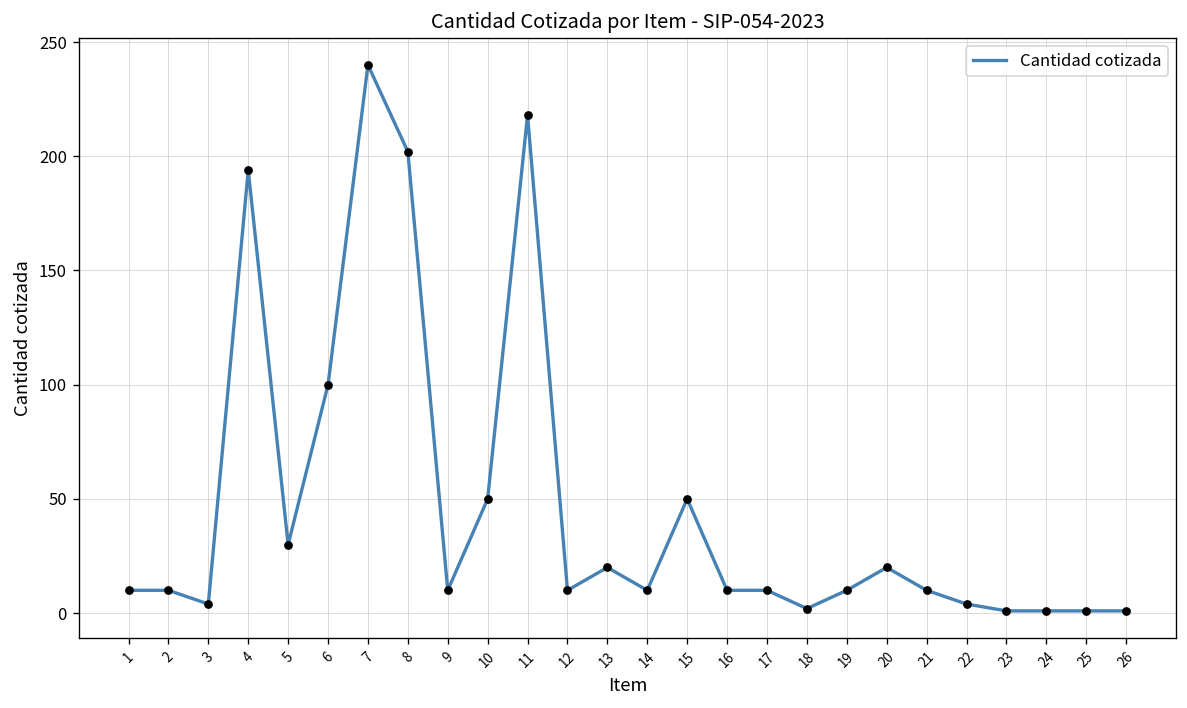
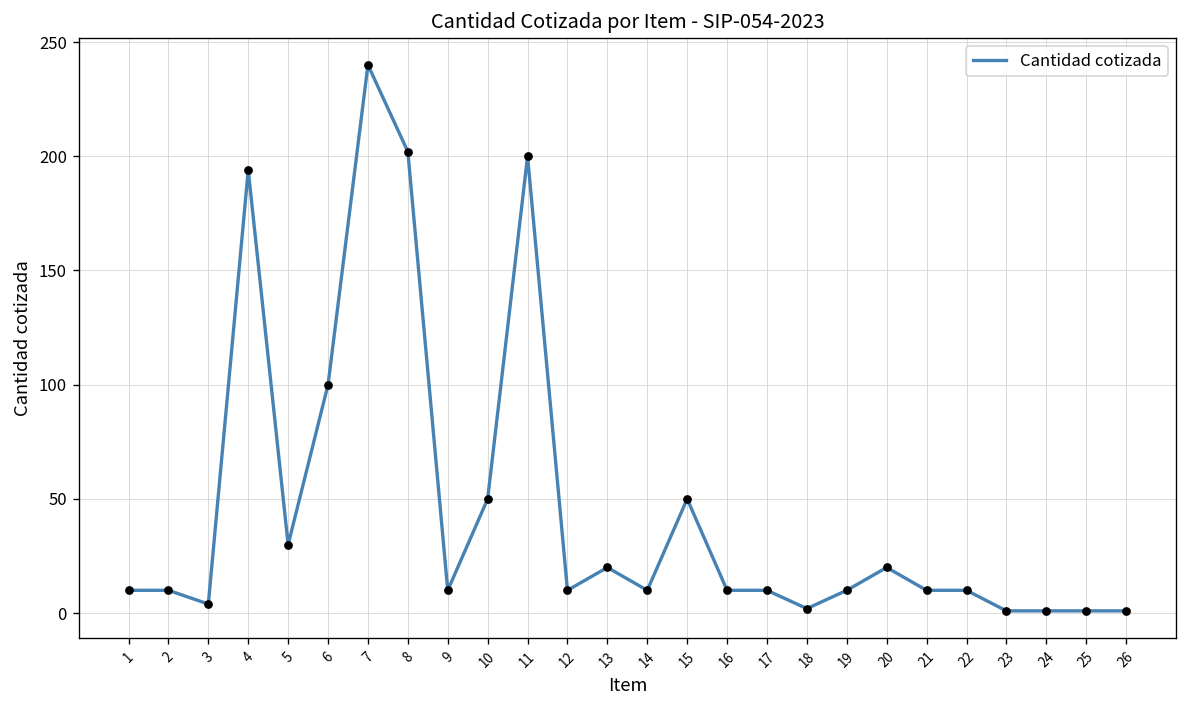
11: 218 -> 200
22: 4 -> 10
